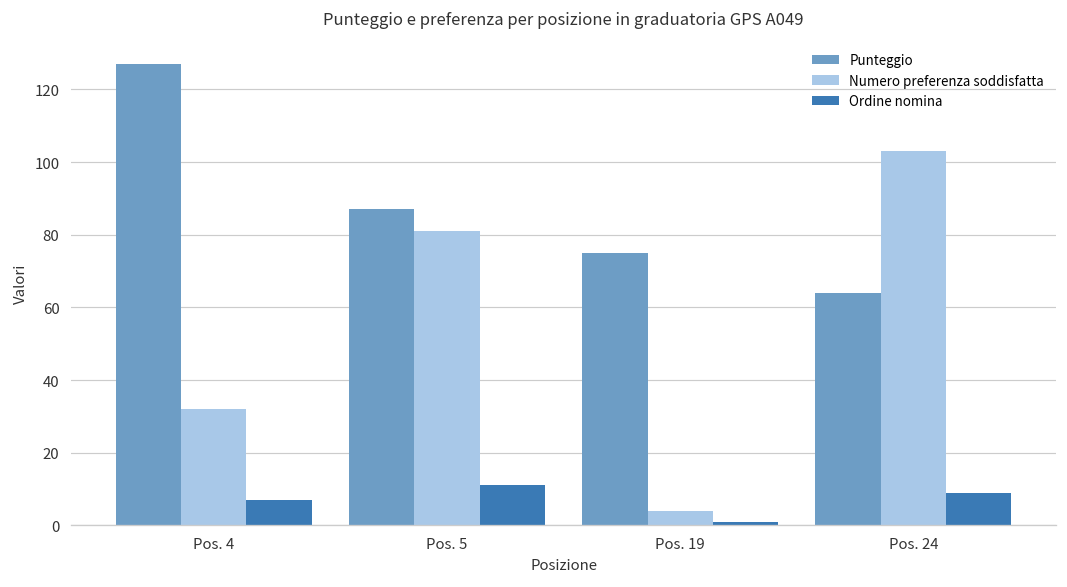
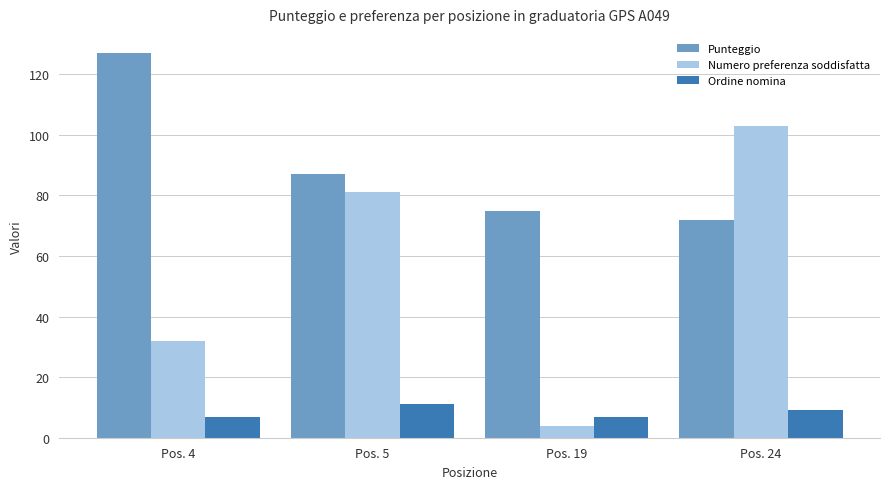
Ordine nomina, Pos. 19: 1 -> 7
Punteggio, Pos. 24: 64 -> 72
